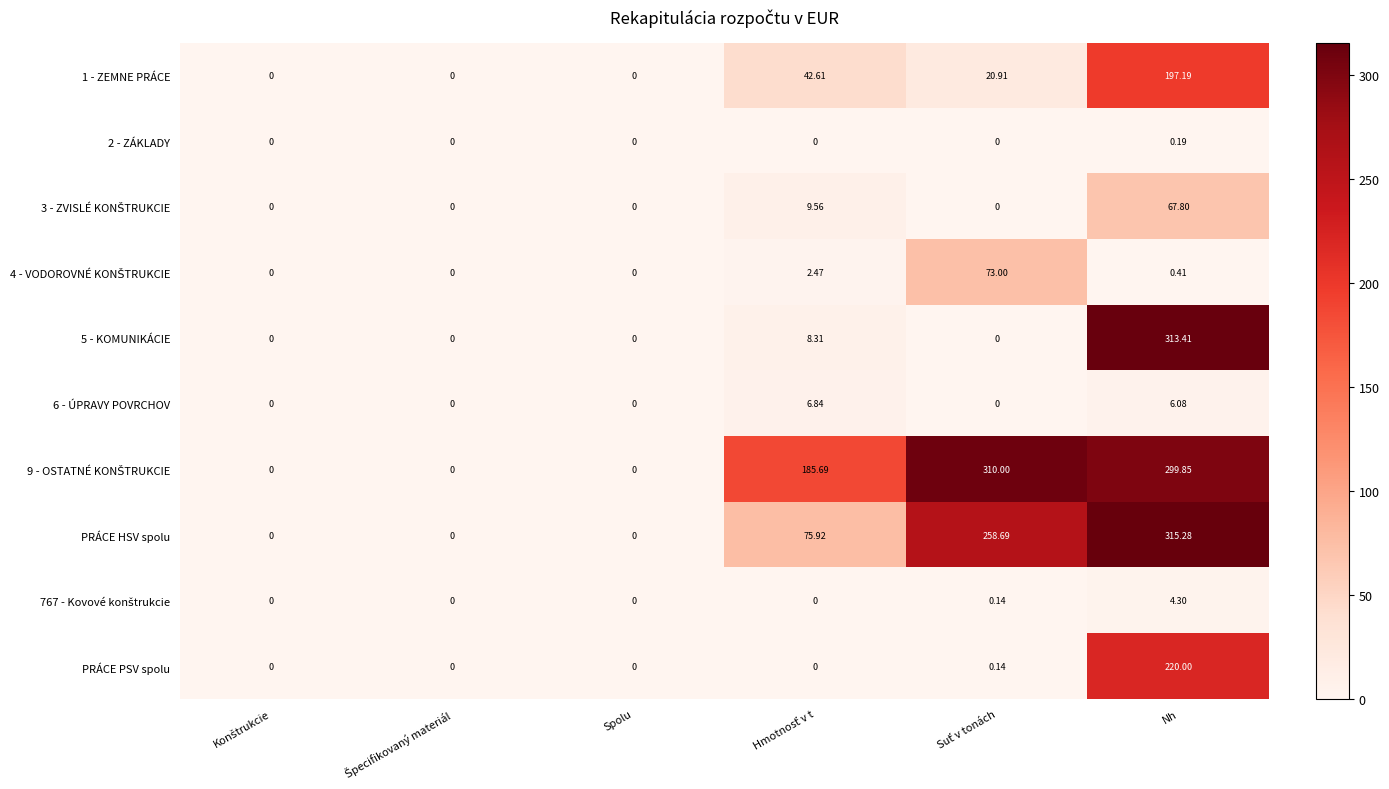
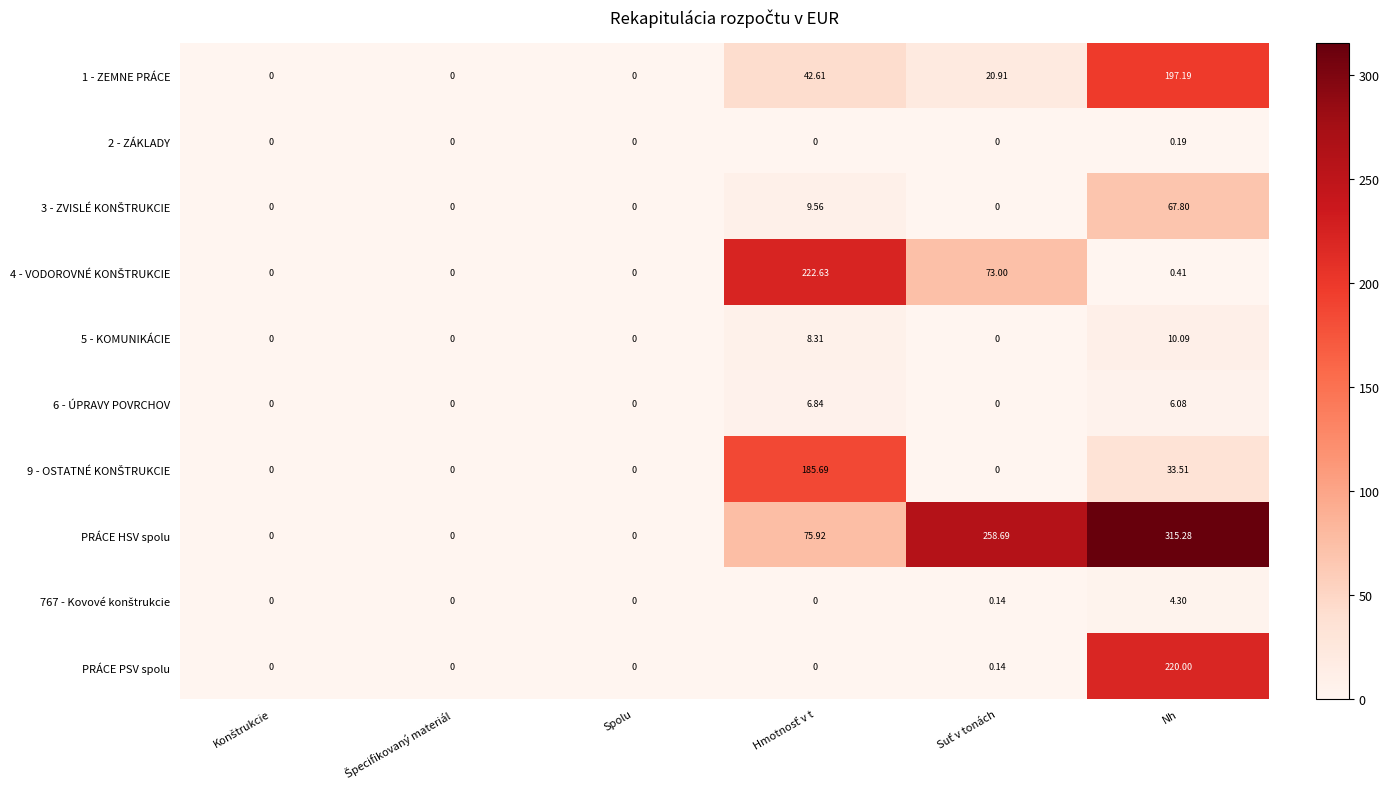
4 - VODOROVNÉ KONŠTRUKCIE, Hmotnosť v t: 2.47 -> 222.63
5 - KOMUNIKÁCIE, Nh: 313.41 -> 10.09
9 - OSTATNÉ KONŠTRUKCIE, Suť v tonách: 310.00 -> 0
9 - OSTATNÉ KONŠTRUKCIE, Nh: 299.85 -> 33.51
